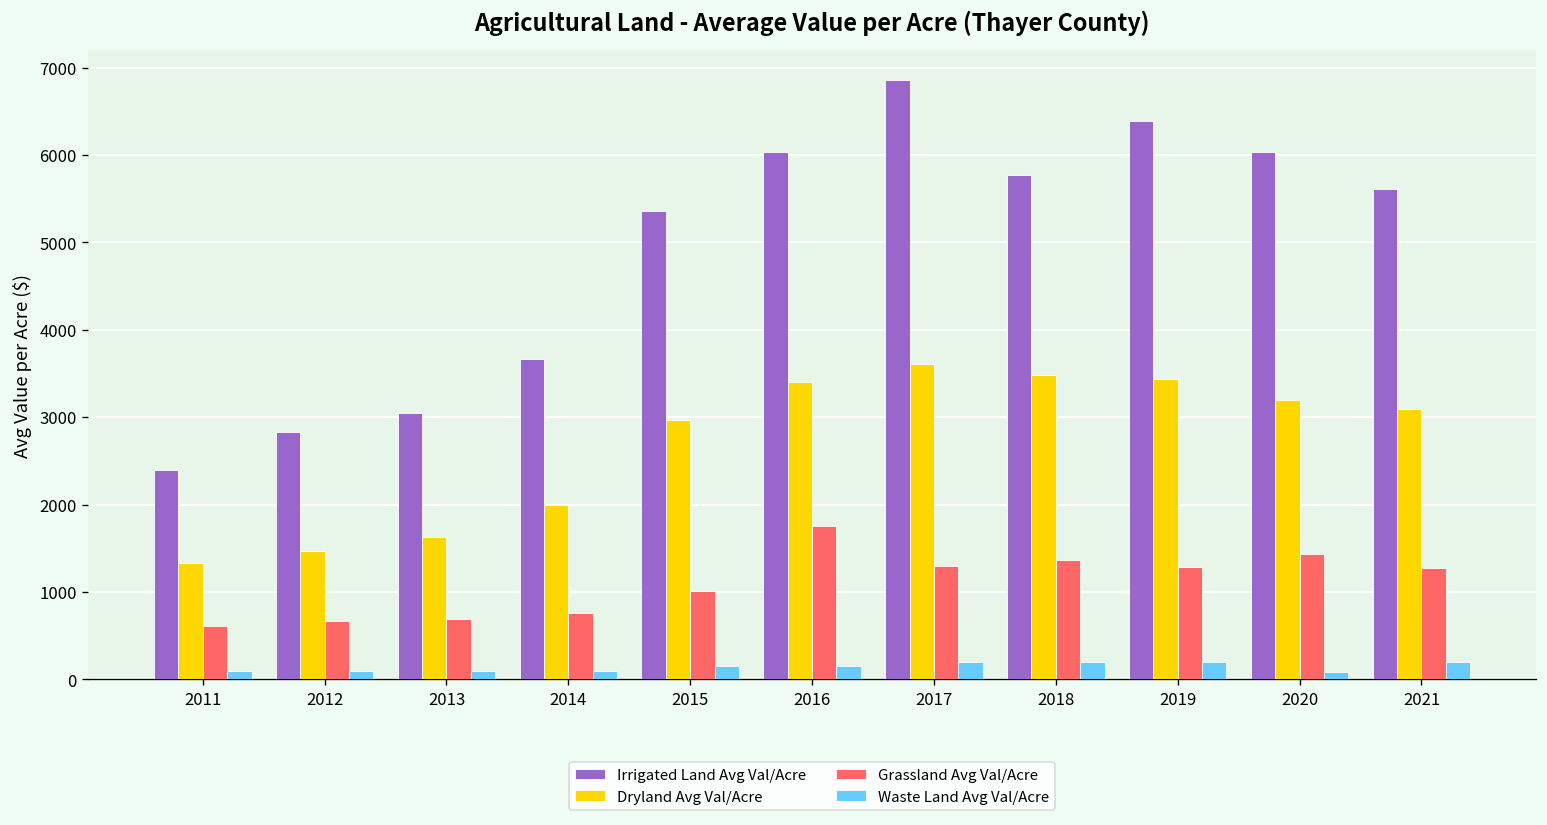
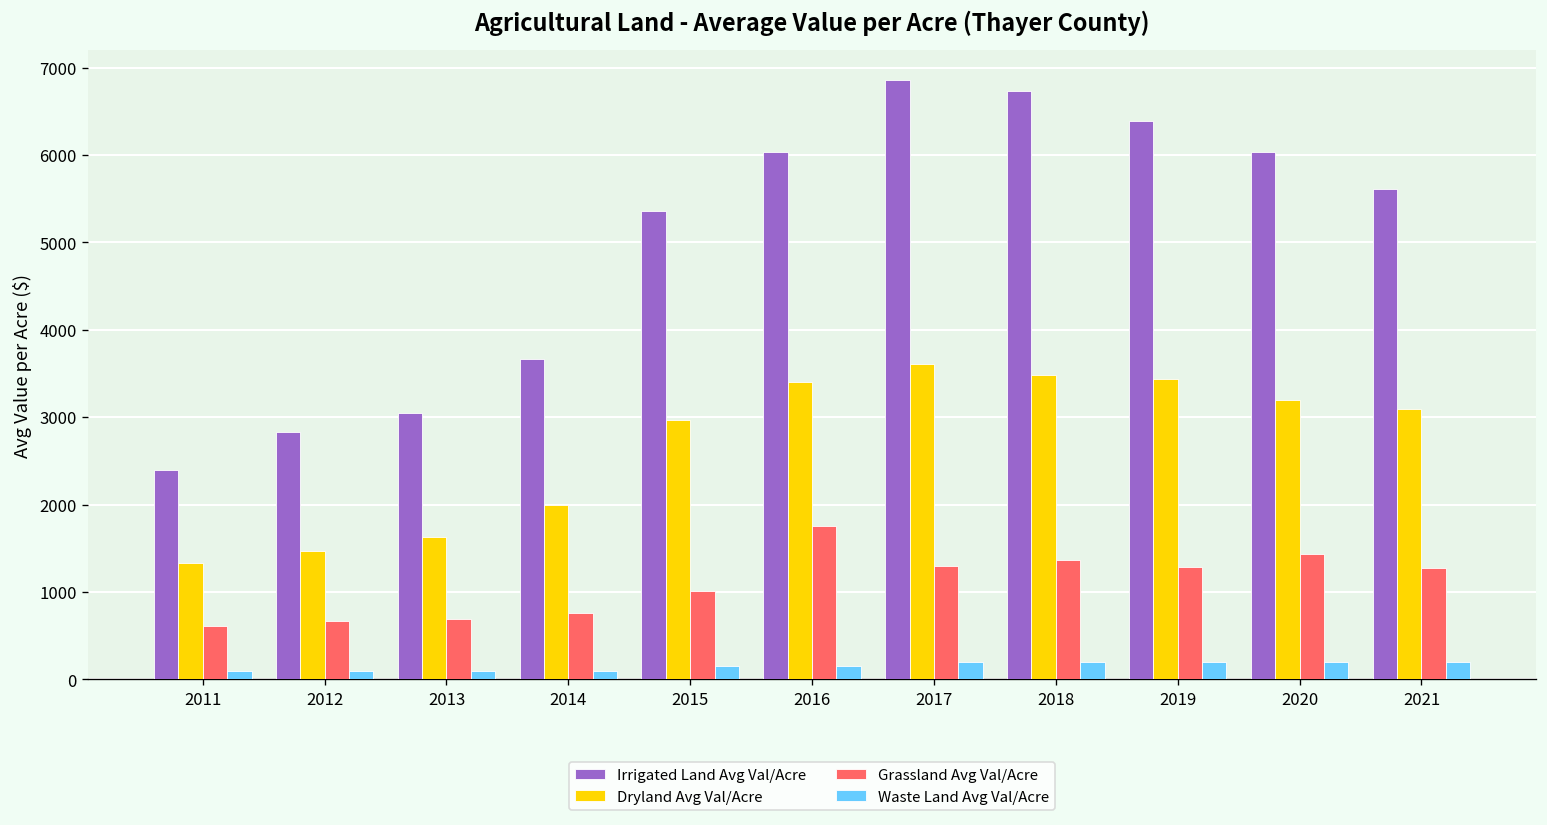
Irrigated Land Avg Val/Acre, 2018: 5800 -> 6700
Waste Land Avg Val/Acre, 2020: 100 -> 200
